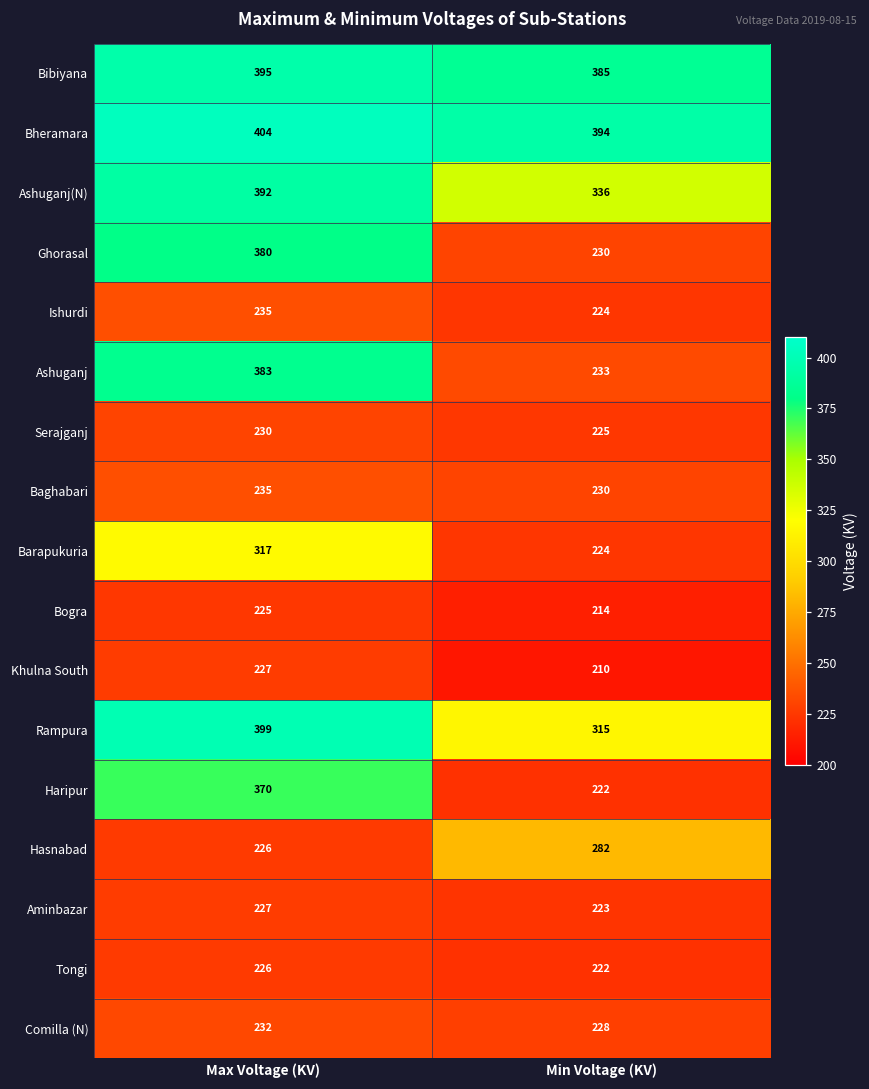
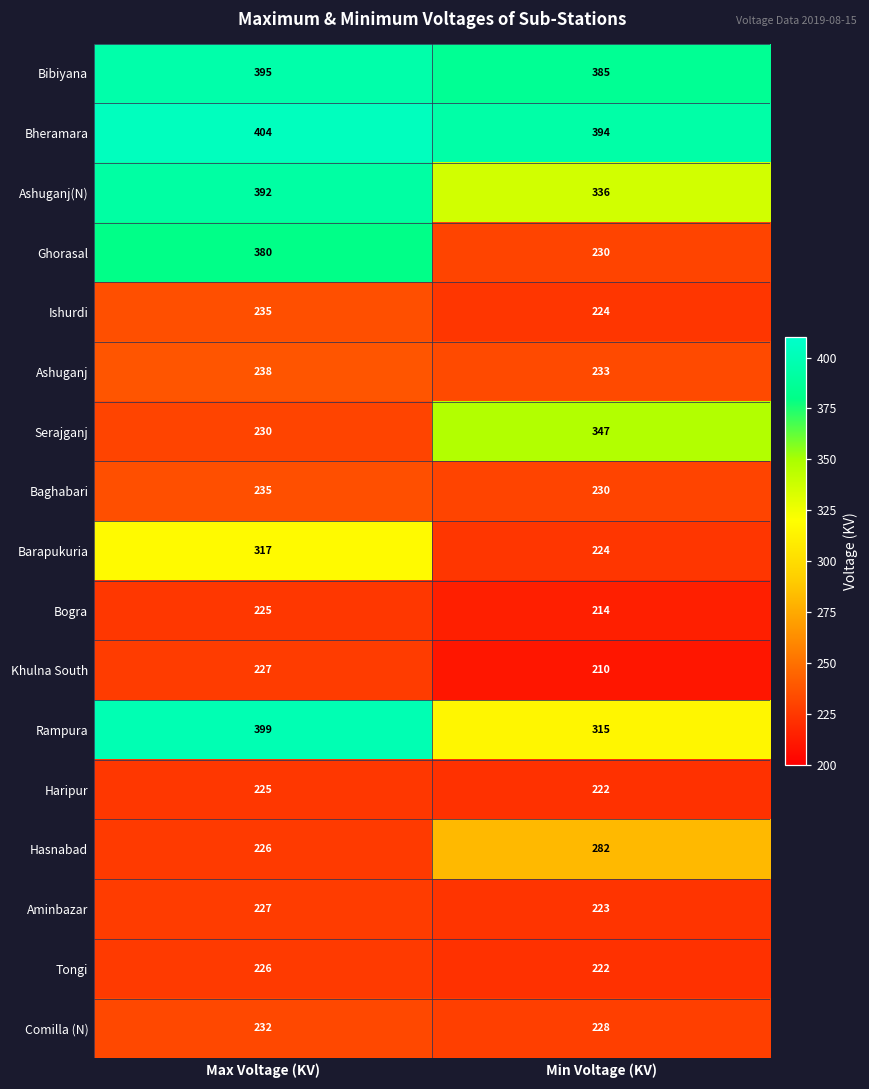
Ashuganj, Max Voltage (KV): 383 -> 238
Serajganj, Min Voltage (KV): 225 -> 347
Haripur, Max Voltage (KV): 370 -> 225
